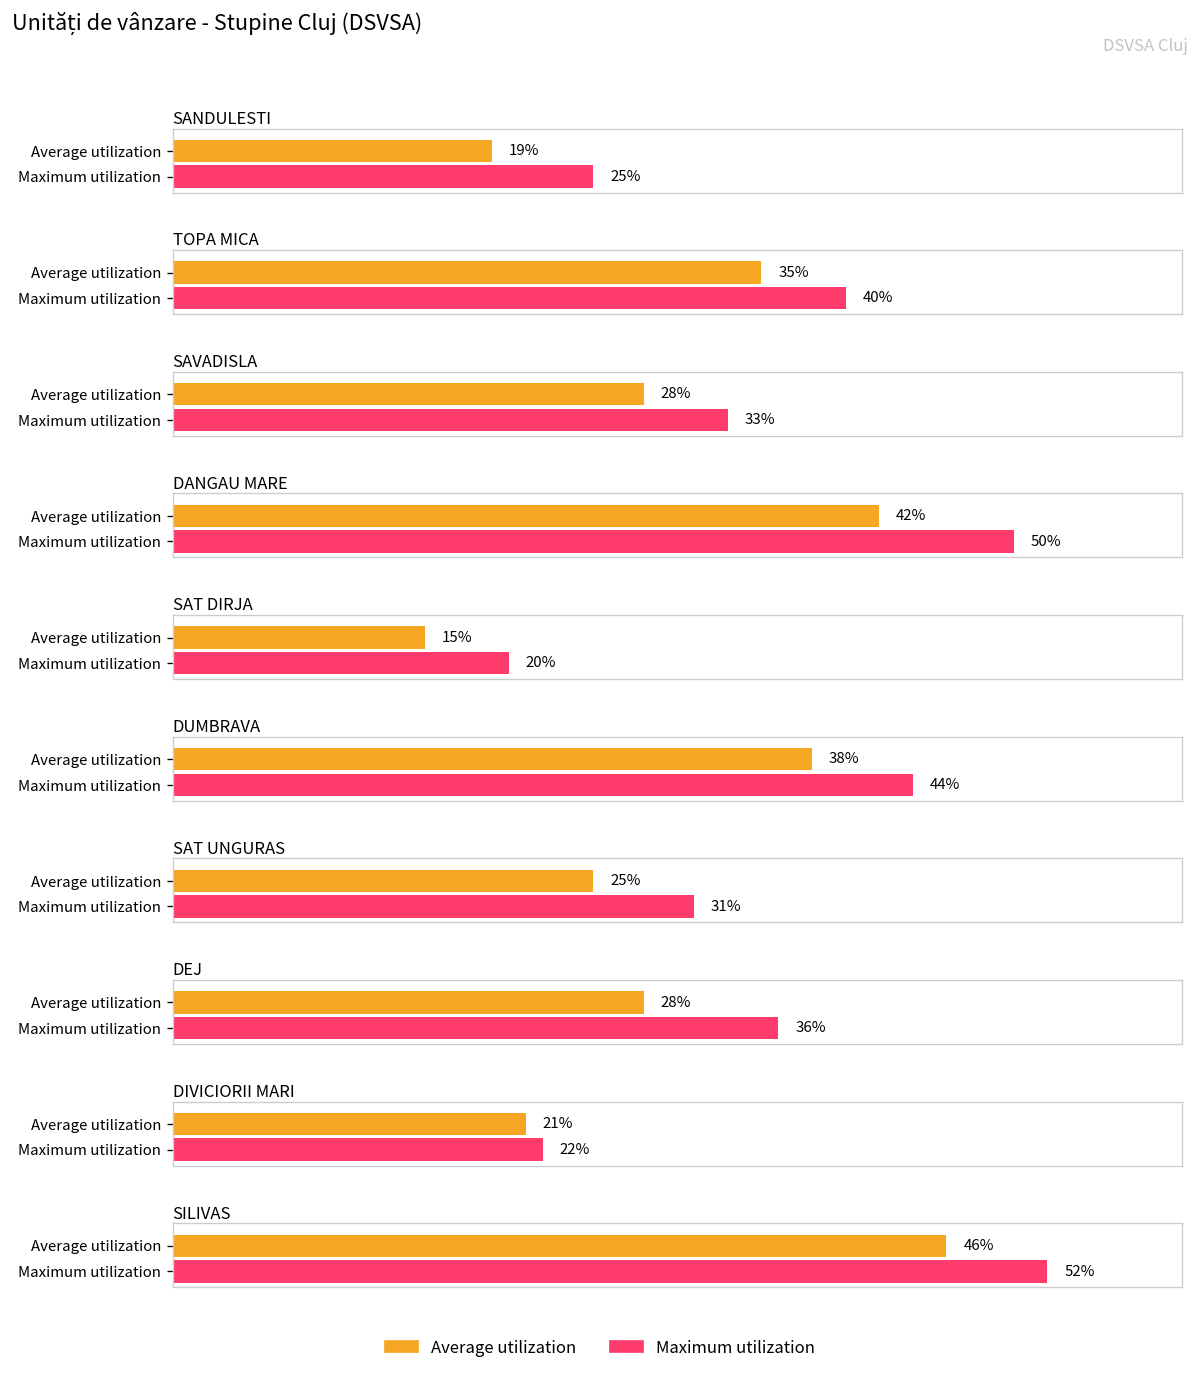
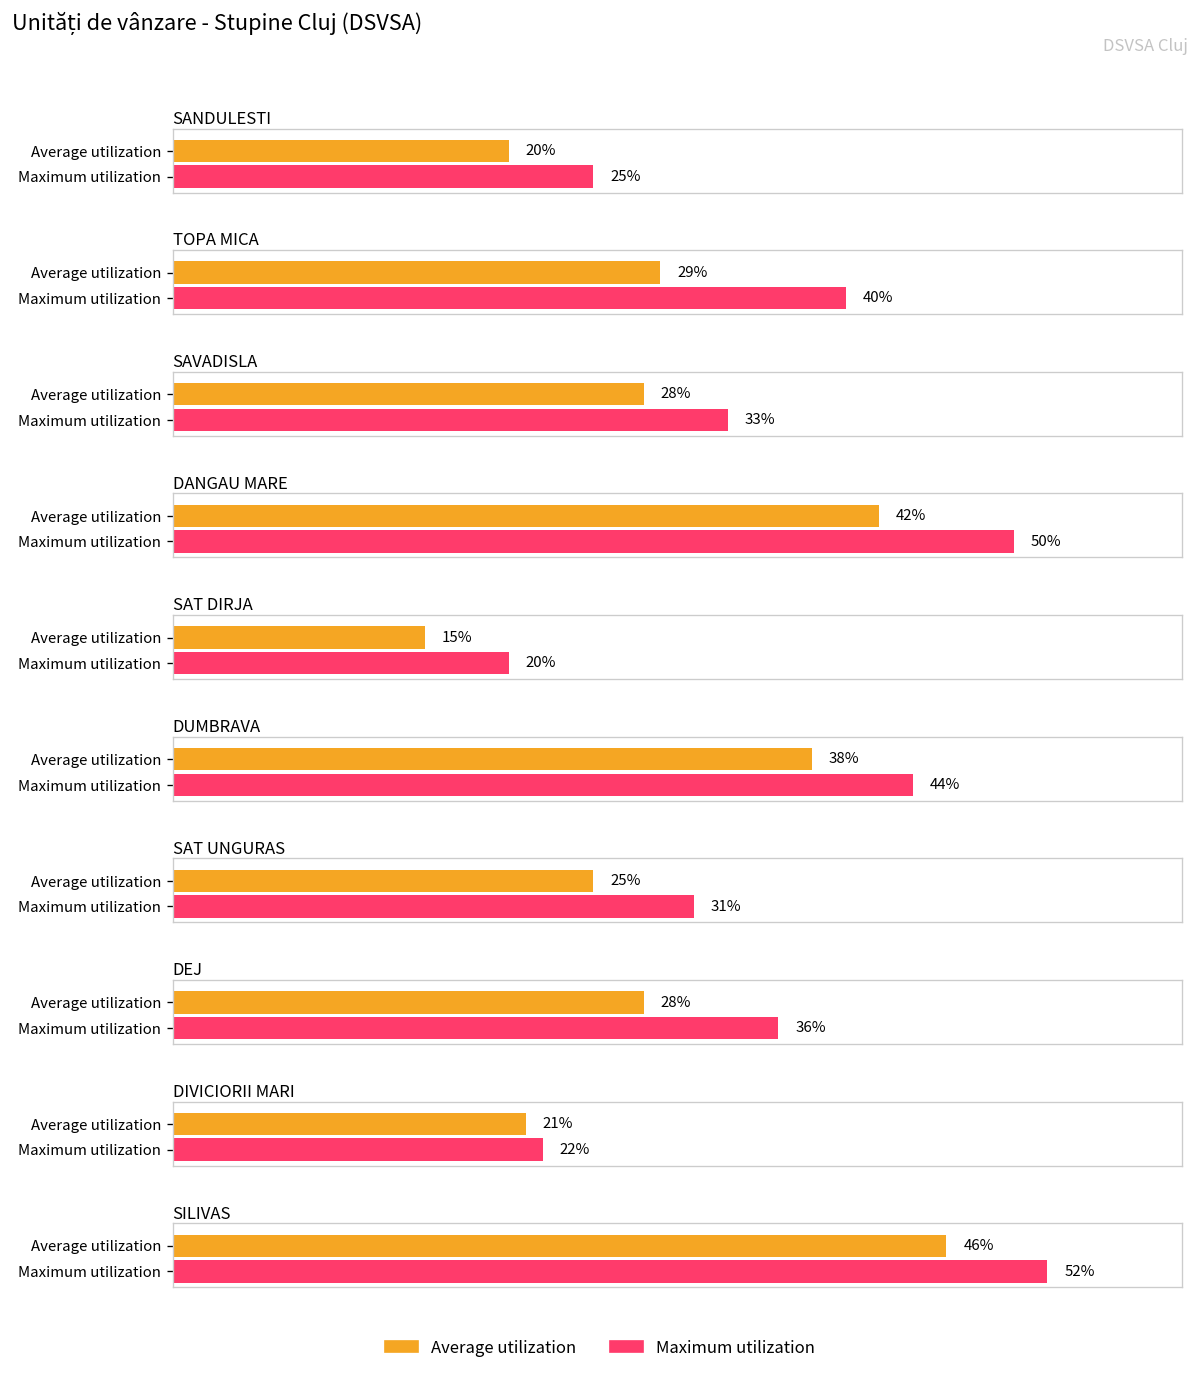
SANDULESTI, Average utilization: 19% -> 20%
TOPA MICA, Average utilization: 35% -> 29%
